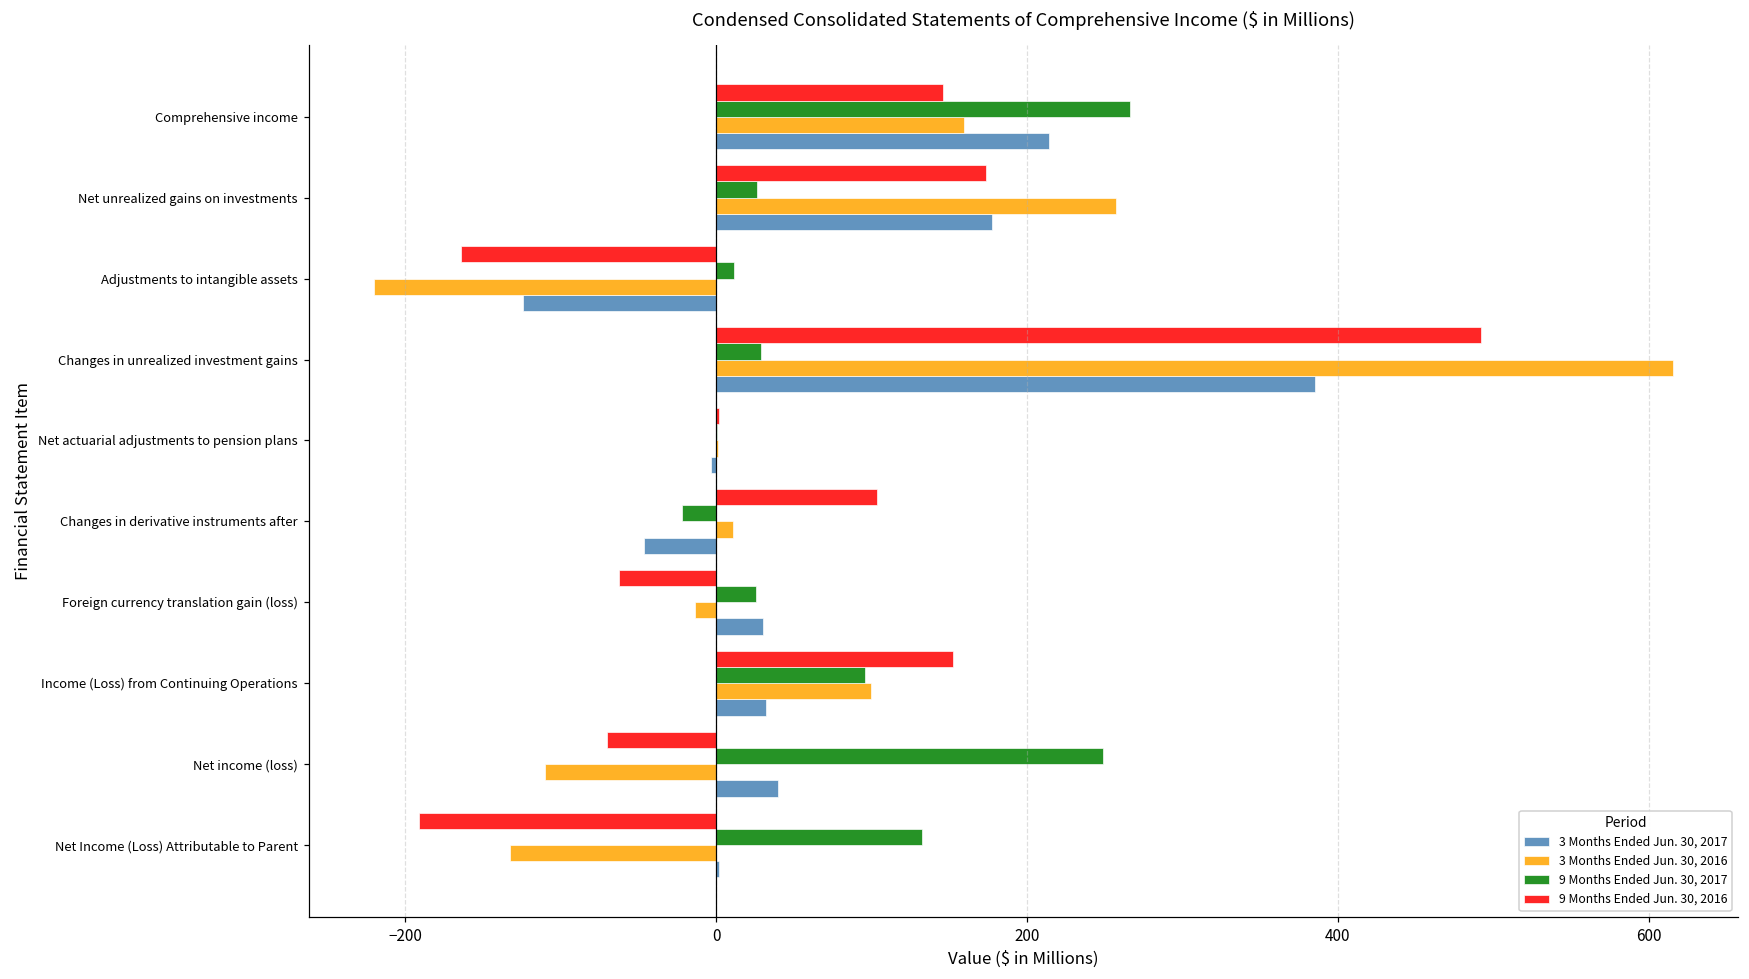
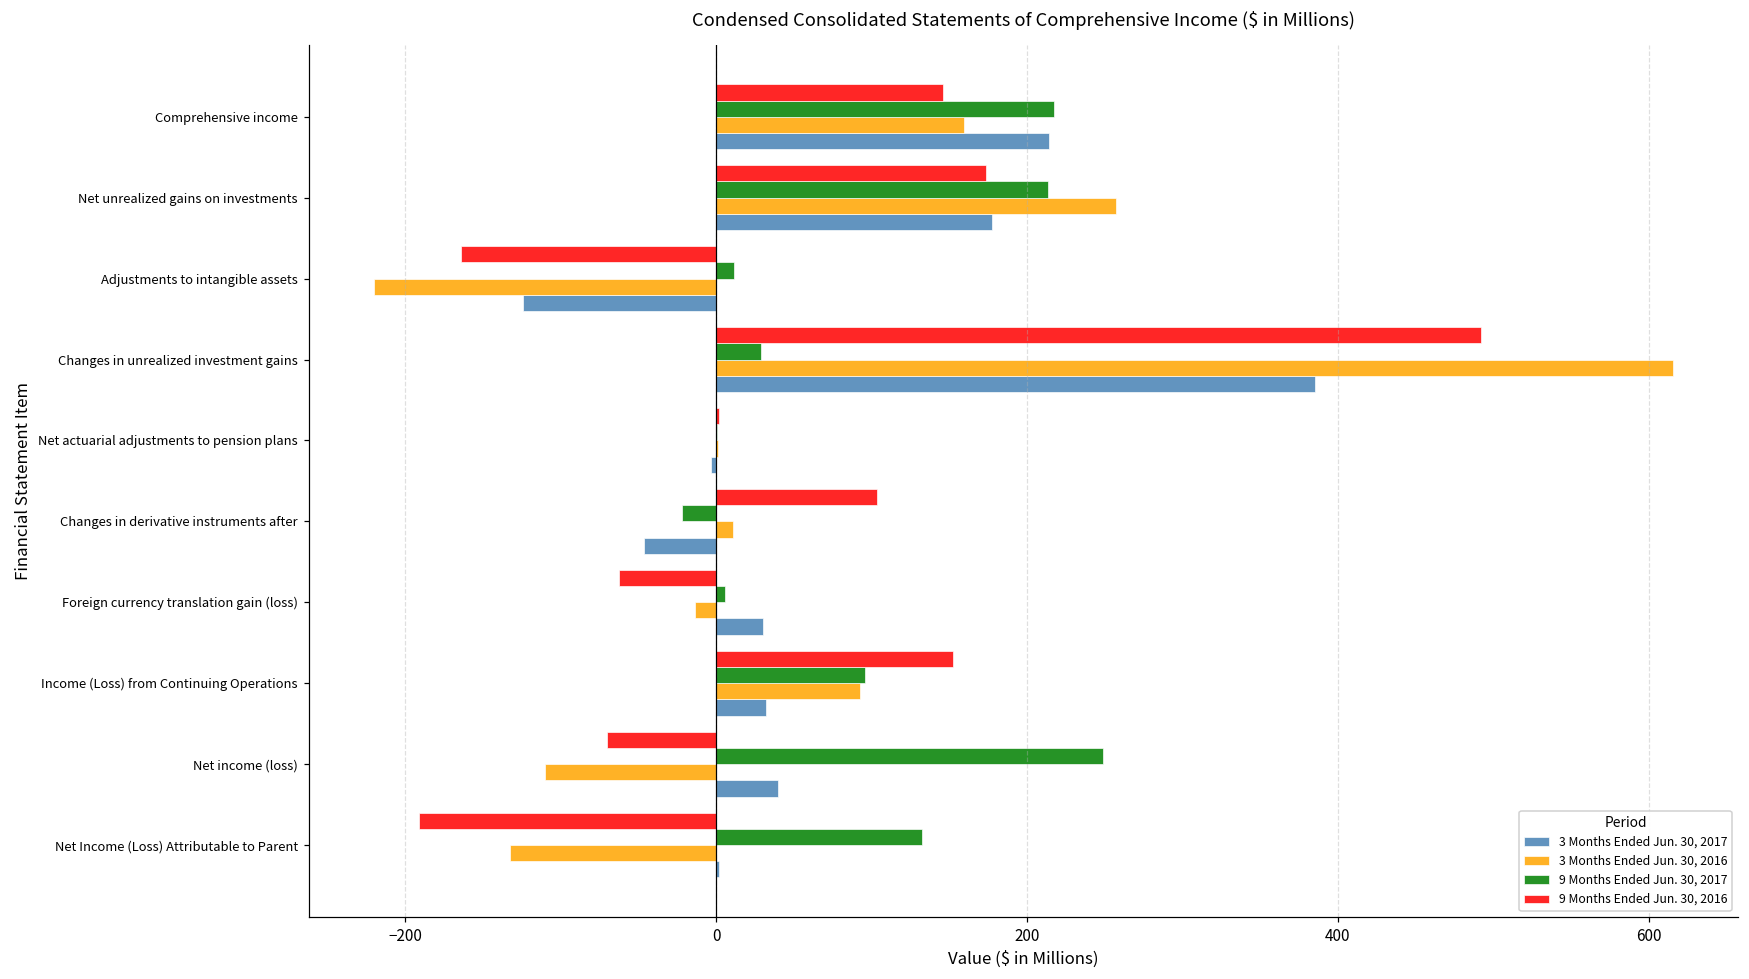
9 Months Ended Jun. 30, 2017, Comprehensive income: 266 -> 218
9 Months Ended Jun. 30, 2017, Net unrealized gains on investments: 26 -> 214
9 Months Ended Jun. 30, 2017, Foreign currency translation gain (loss): 25 -> 6
3 Months Ended Jun. 30, 2016, Income (Loss) from Continuing Operations: 100 -> 93
